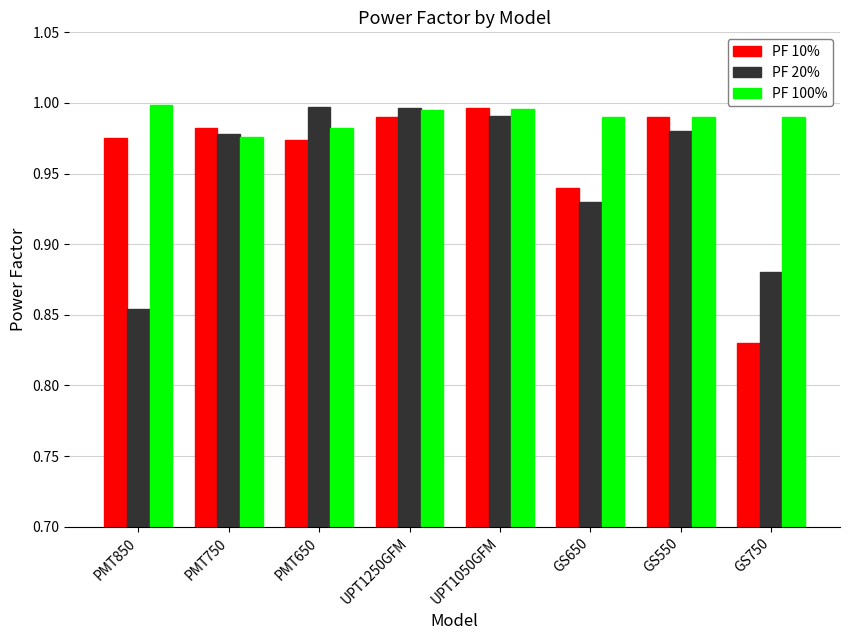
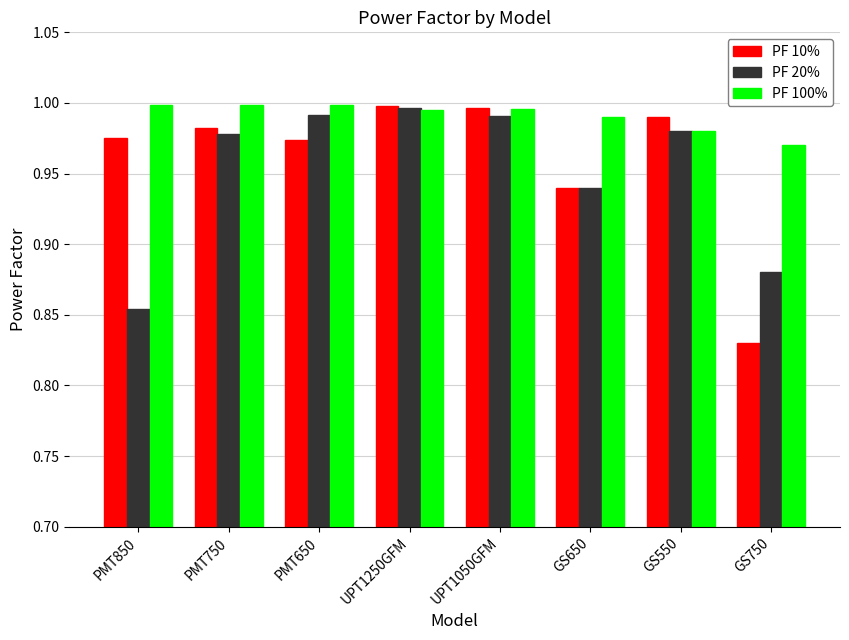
PF 100%, PMT750: 0.976 -> 0.998
PF 20%, PMT650: 0.997 -> 0.992
PF 100%, PMT650: 0.982 -> 0.998
PF 10%, UPT1250GFM: 0.990 -> 0.998
PF 20%, GS650: 0.93 -> 0.94
PF 100%, GS550: 0.99 -> 0.98
PF 100%, GS750: 0.99 -> 0.97
